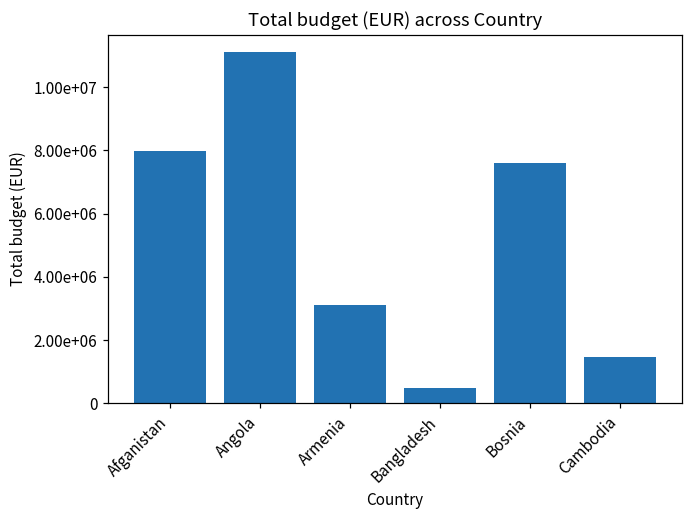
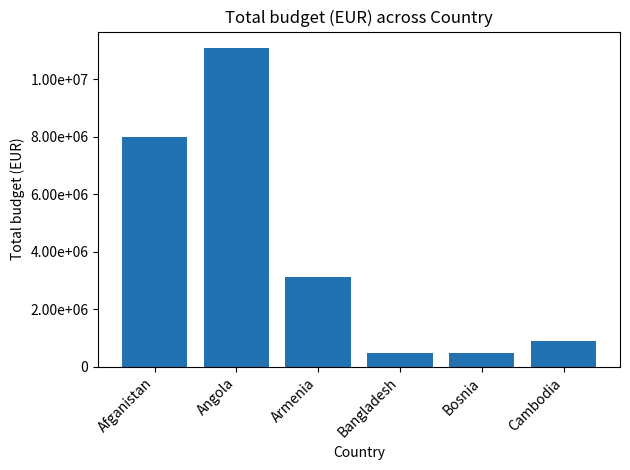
Bosnia: 7600000 -> 500000
Cambodia: 1500000 -> 900000
